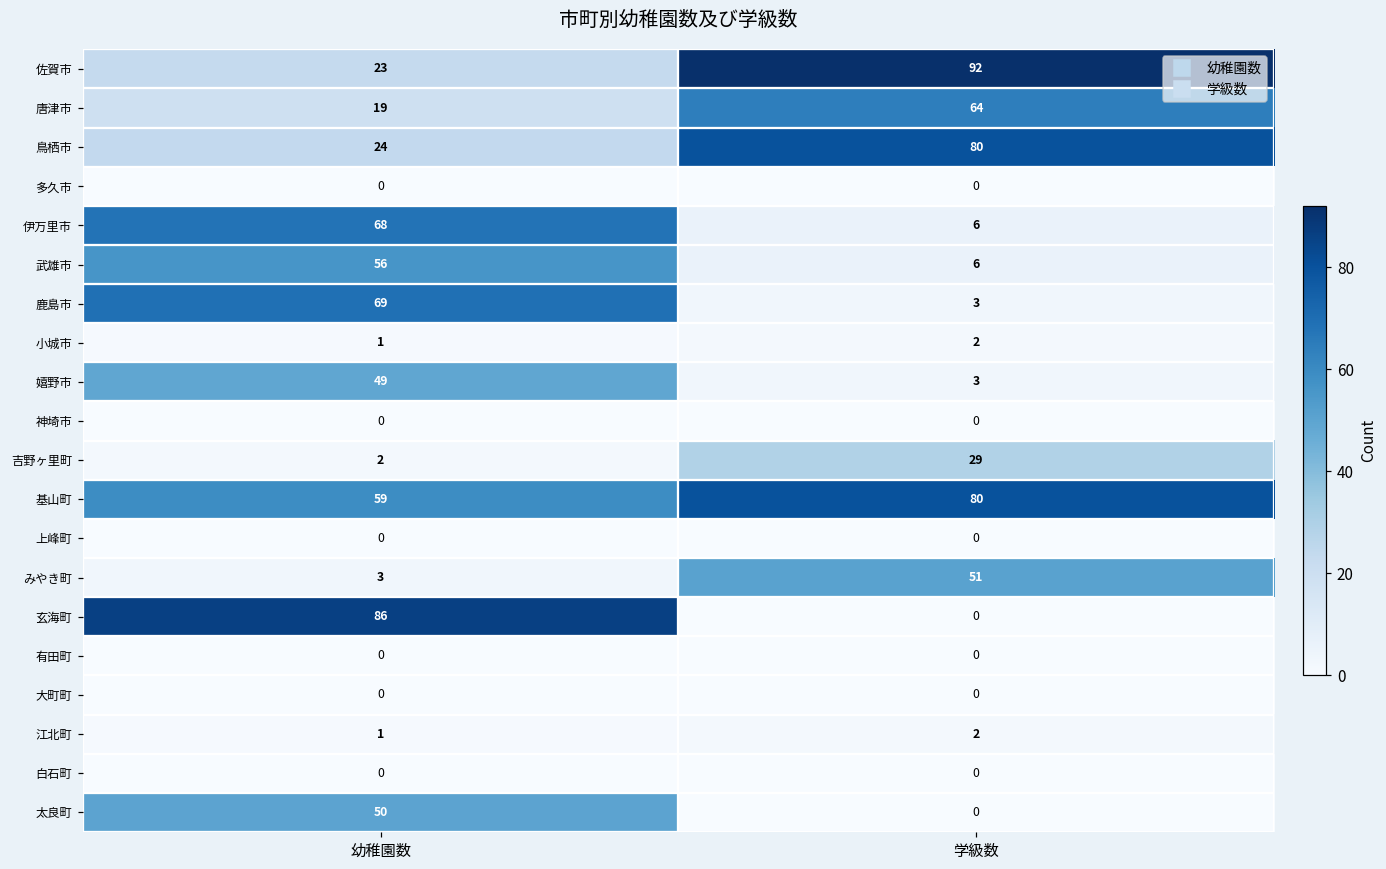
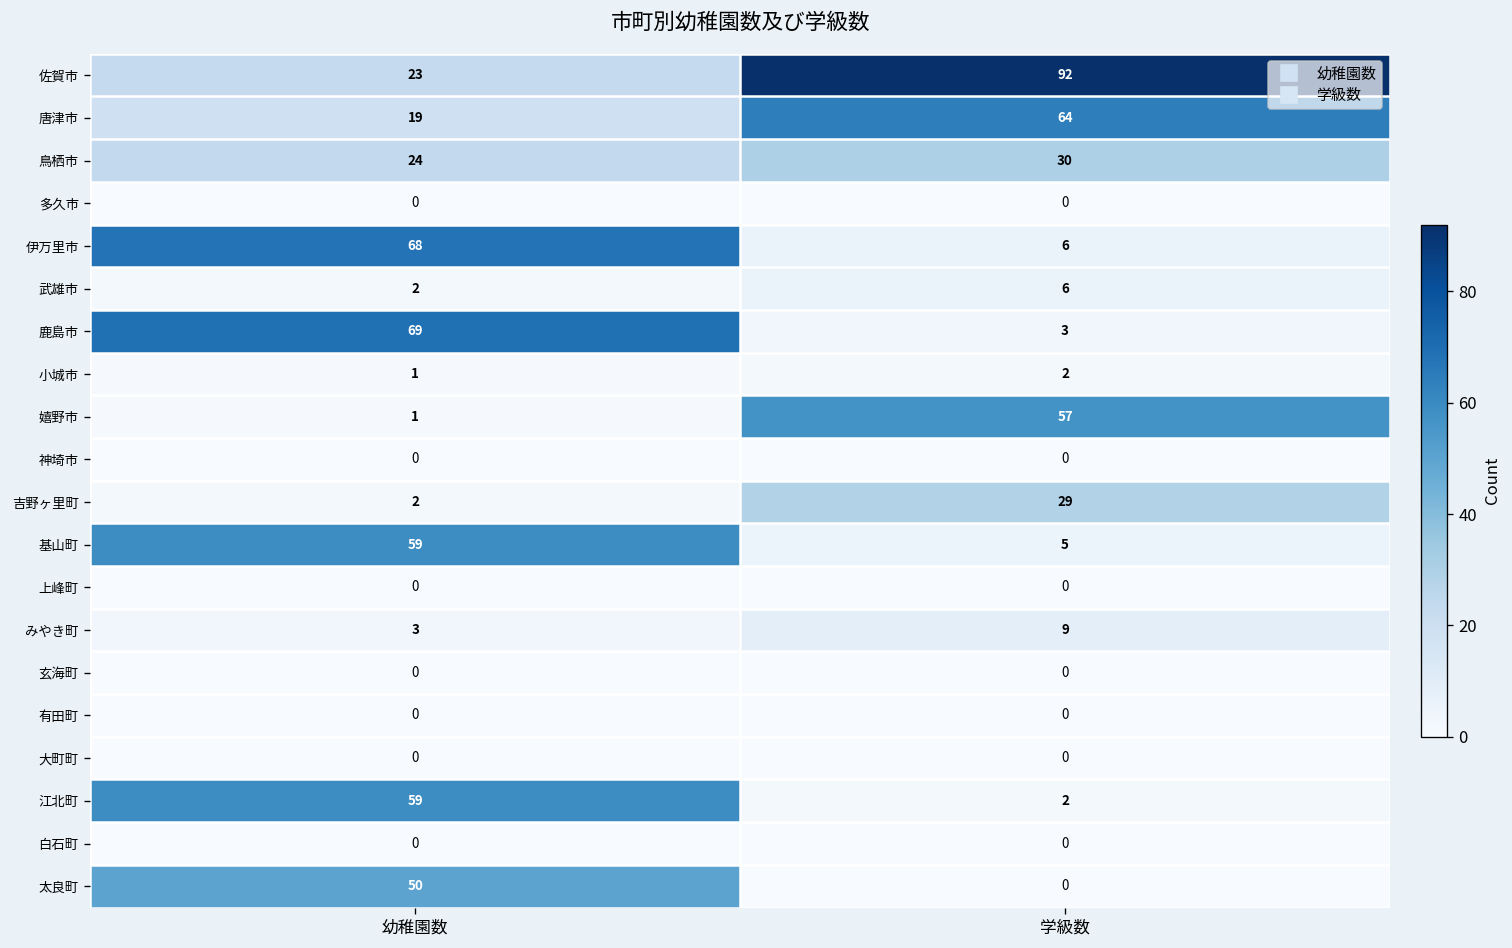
鳥栖市, 学級数: 80 -> 30
武雄市, 幼稚園数: 56 -> 2
嬉野市, 幼稚園数: 49 -> 1
嬉野市, 学級数: 3 -> 57
基山町, 学級数: 80 -> 5
みやき町, 学級数: 51 -> 9
玄海町, 幼稚園数: 86 -> 0
江北町, 幼稚園数: 1 -> 59
